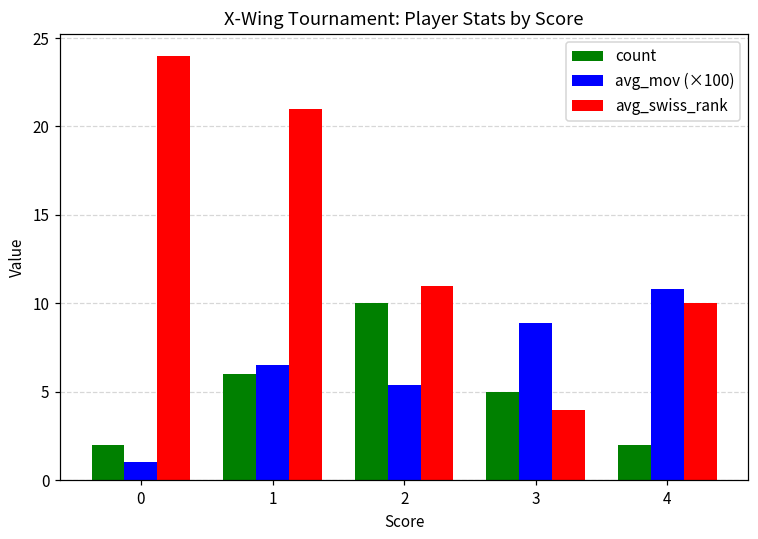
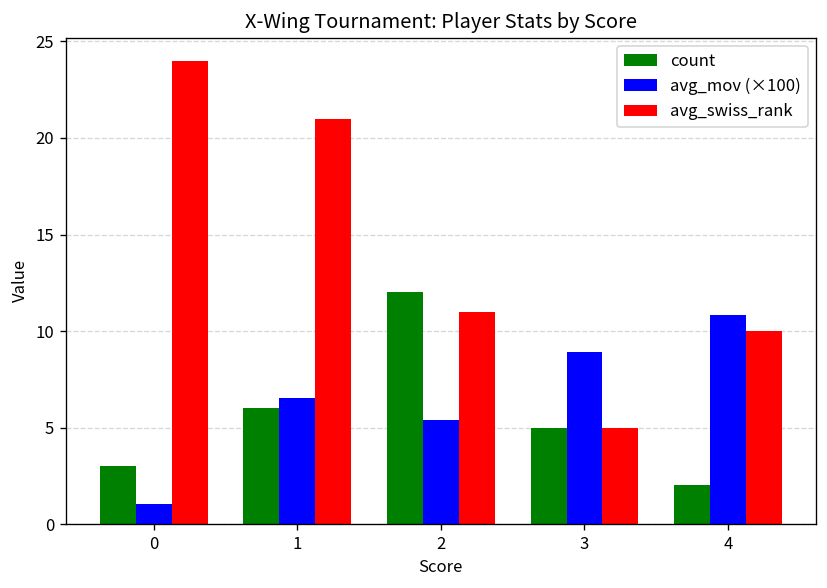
count, 0: 2 -> 3
count, 2: 10 -> 12
avg_swiss_rank, 3: 4 -> 5
